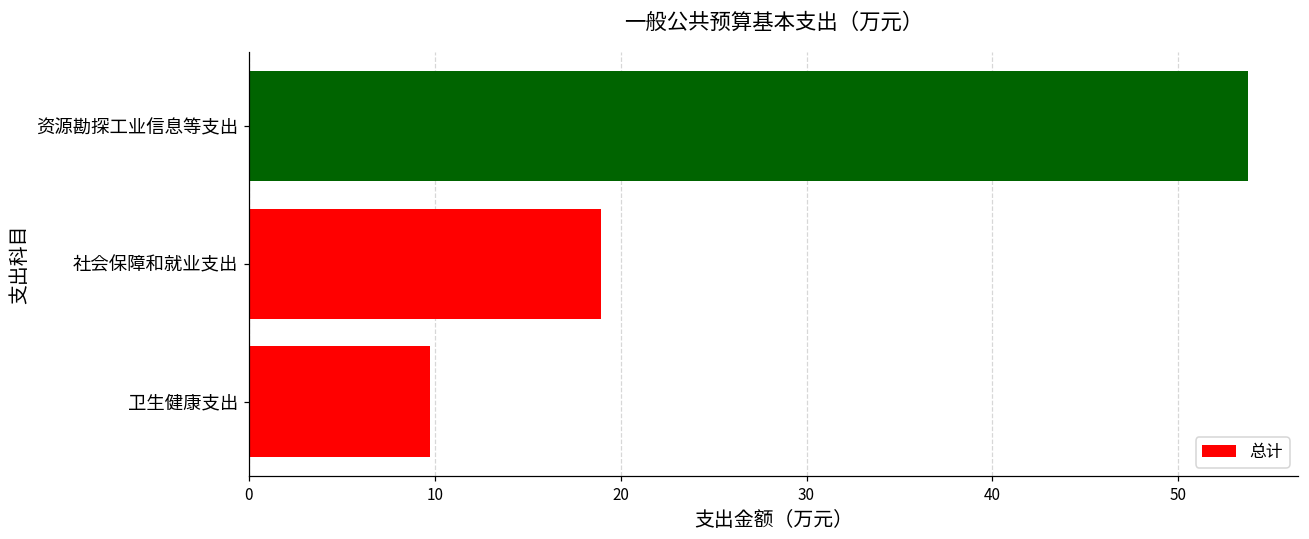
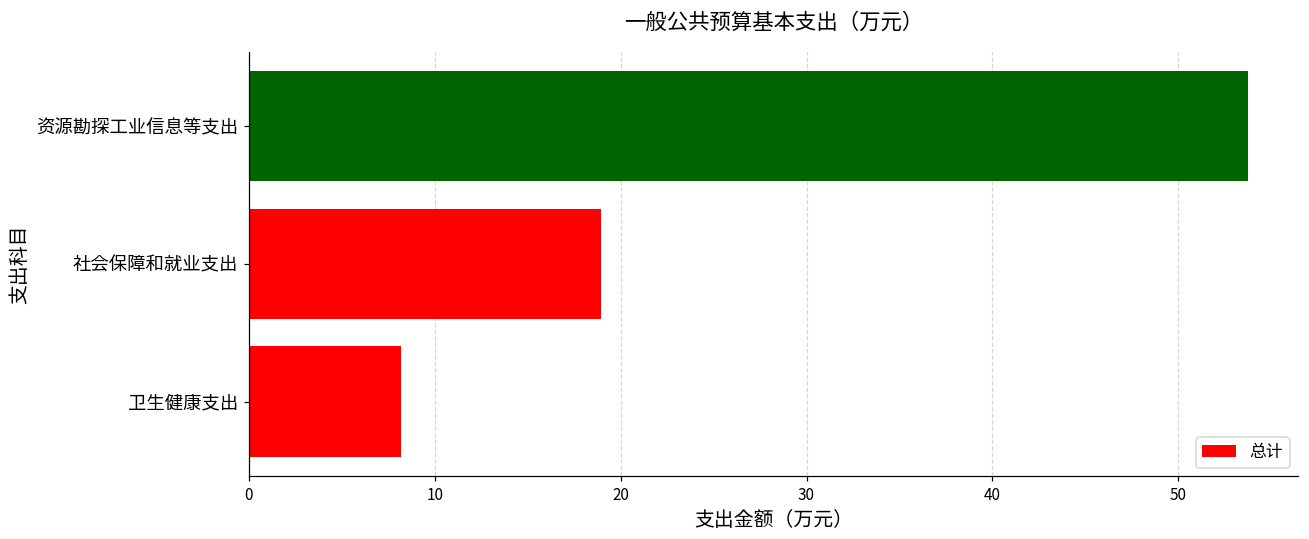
卫生健康支出: 9.7 -> 8.2
